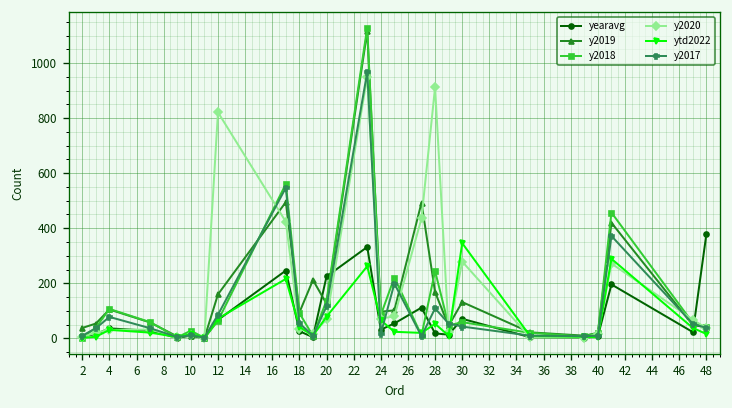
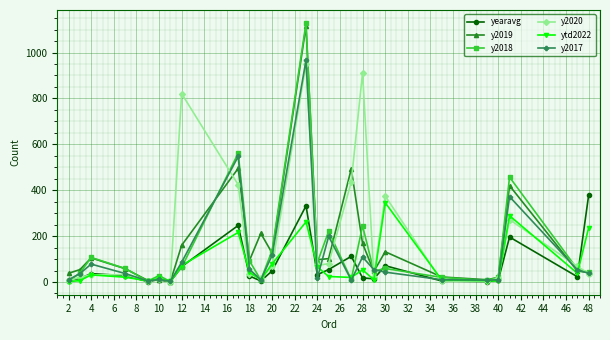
yearavg, 20: 220 -> 50
y2020, 30: 280 -> 380
ytd2022, 48: 20 -> 240
